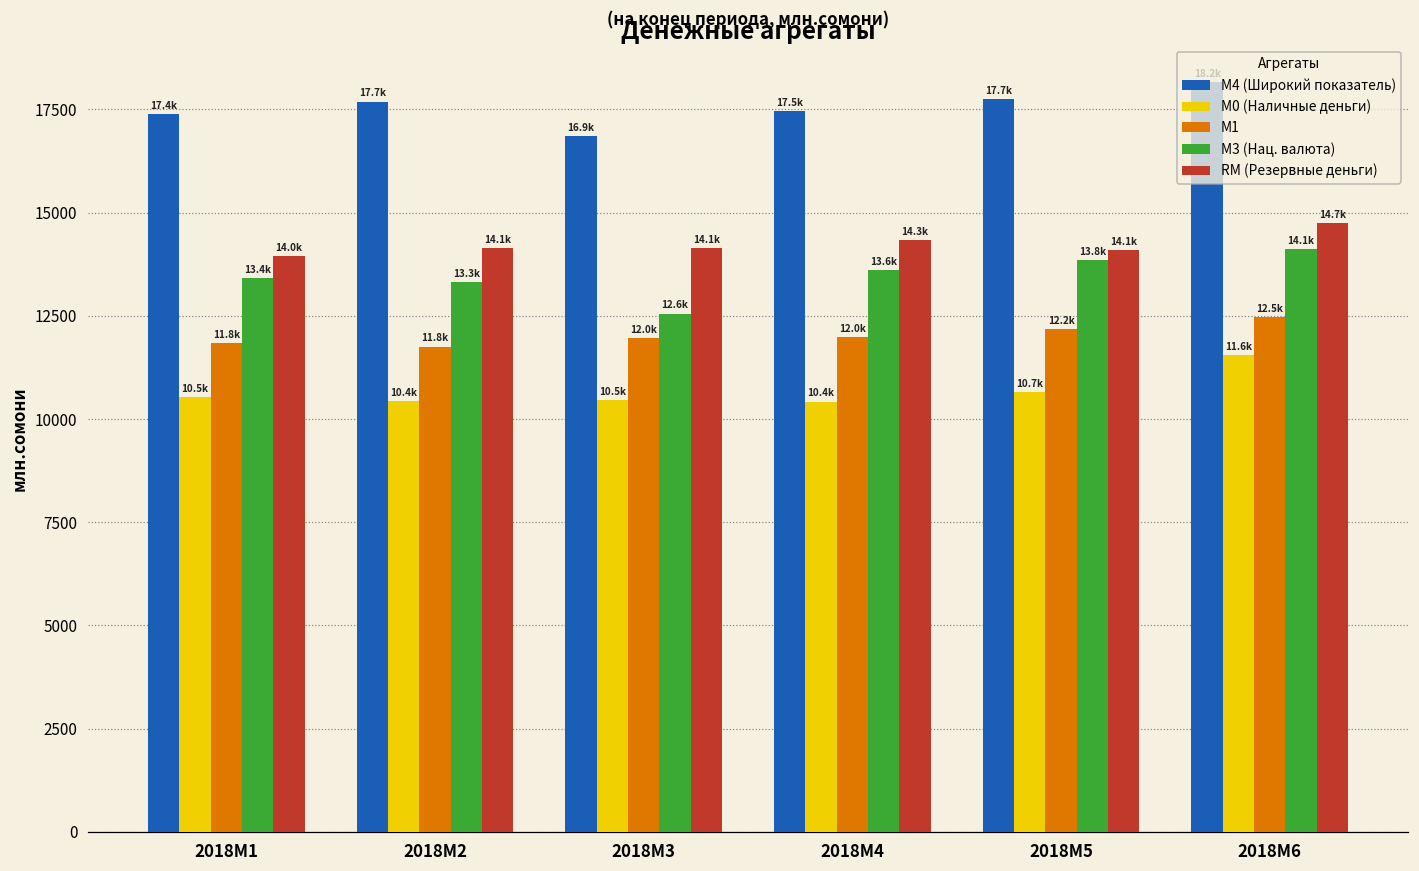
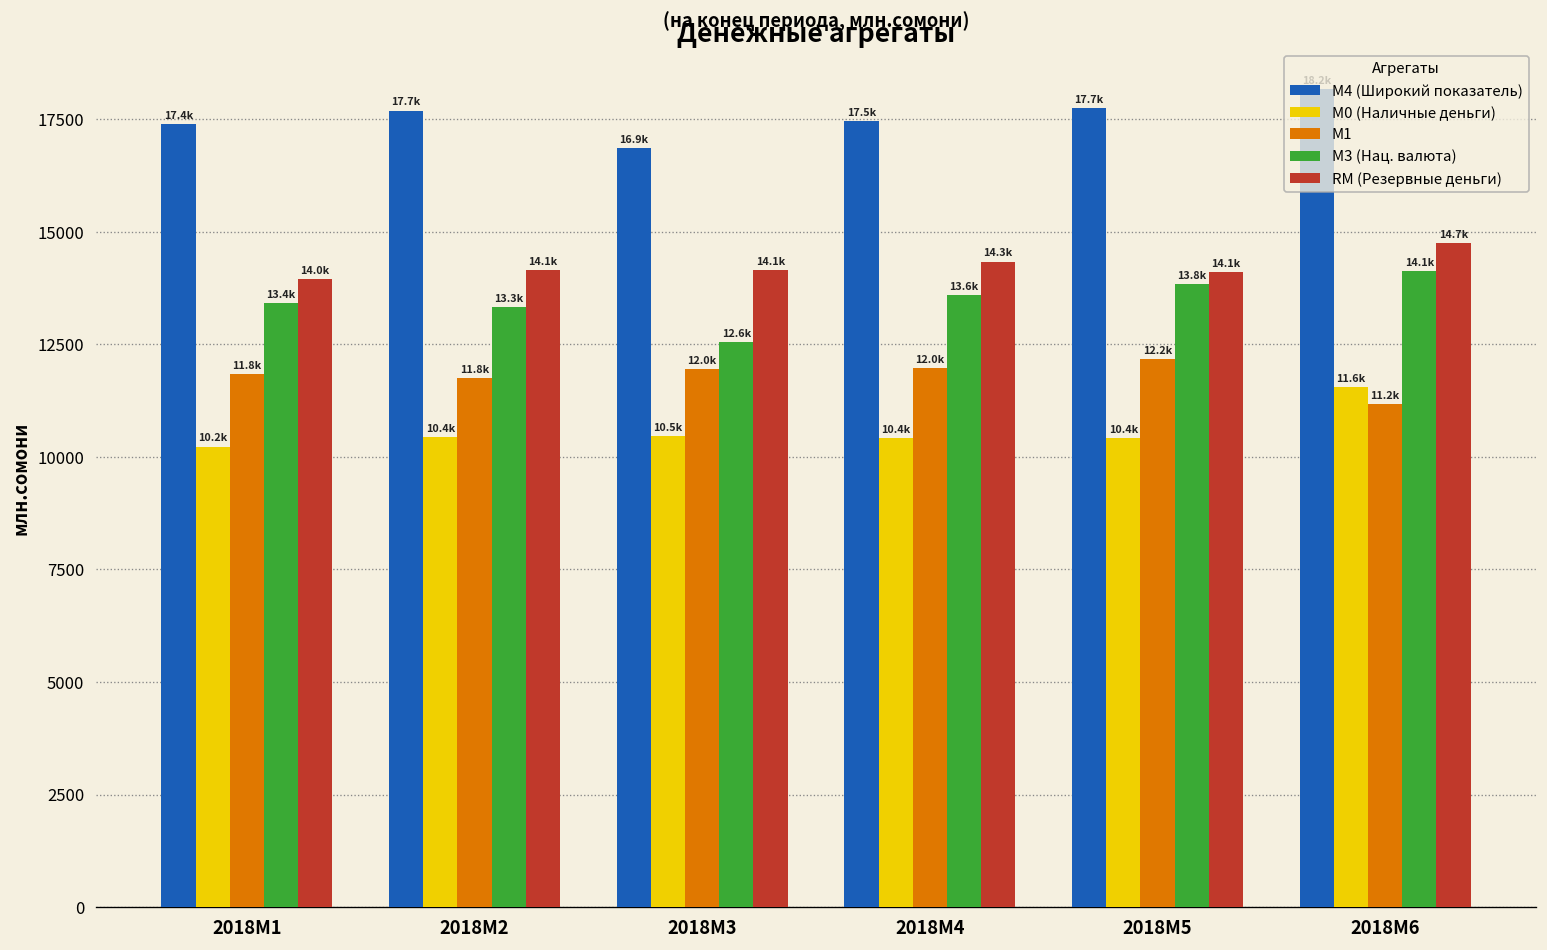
М0 (Наличные деньги), 2018M1: 10.5k -> 10.2k
М0 (Наличные деньги), 2018M5: 10.7k -> 10.4k
М1, 2018M6: 12.5k -> 11.2k
